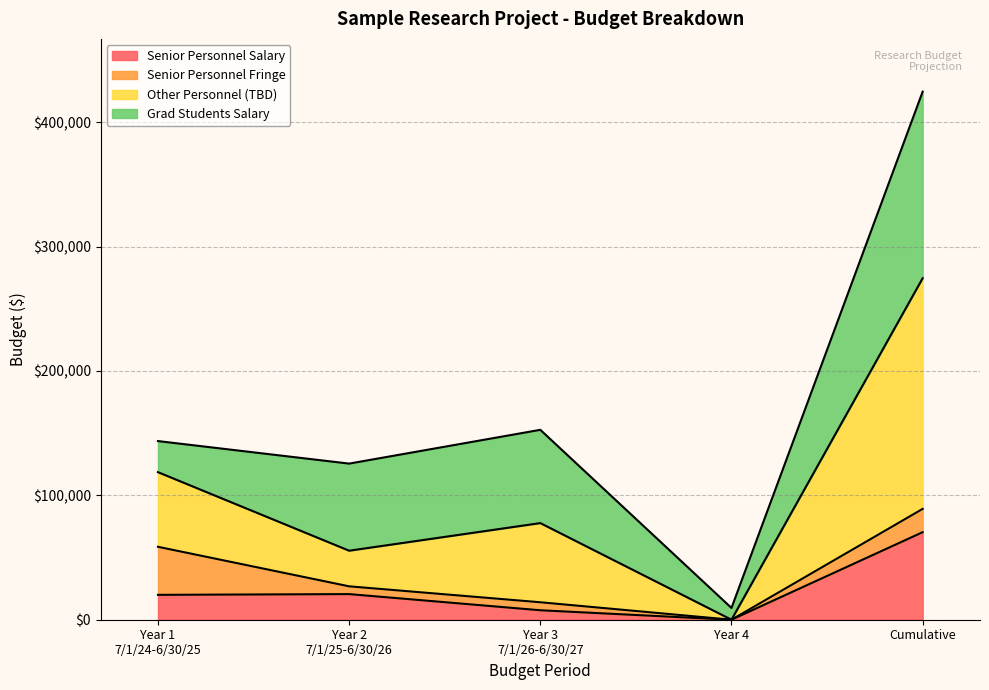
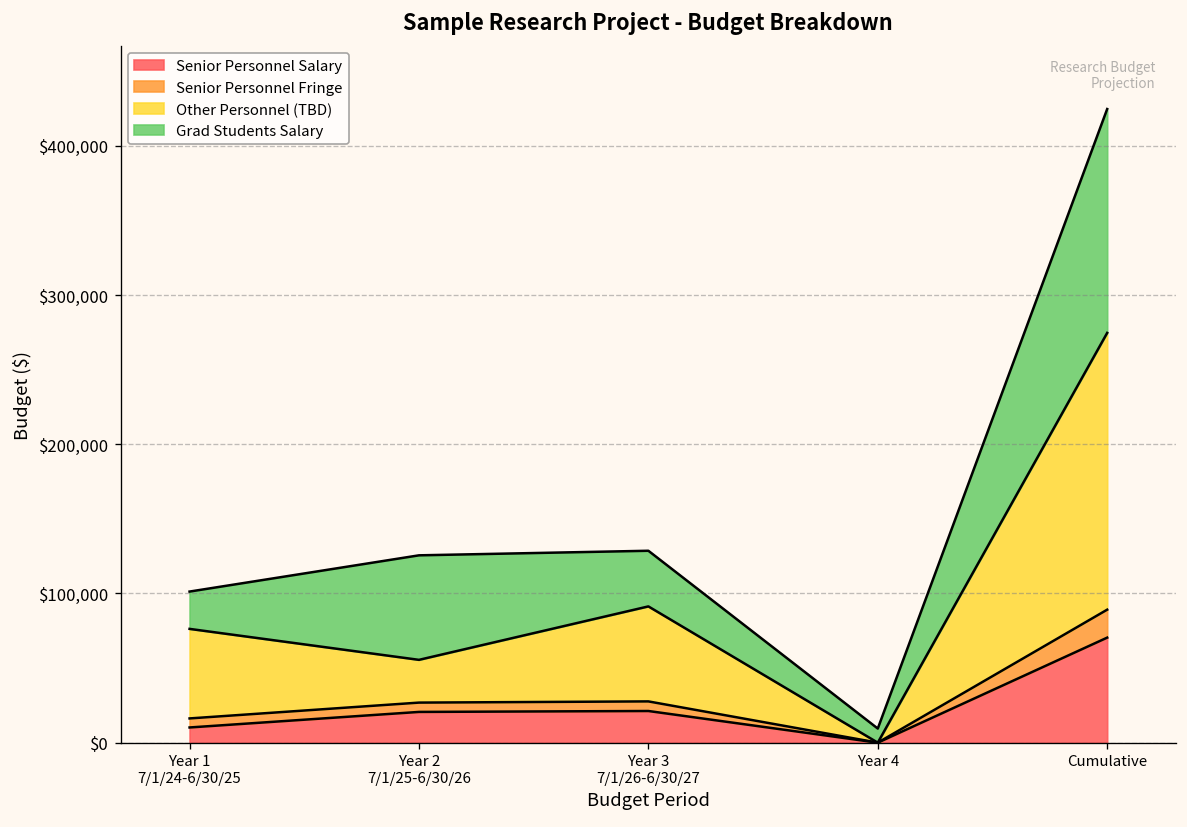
Senior Personnel Salary, Year 1 7/1/24-6/30/25: $20,000 -> $10,000
Senior Personnel Fringe, Year 1 7/1/24-6/30/25: $39,000 -> $6,000
Senior Personnel Salary, Year 3 7/1/26-6/30/27: $8,000 -> $21,000
Grad Students Salary, Year 3 7/1/26-6/30/27: $75,000 -> $37,000
